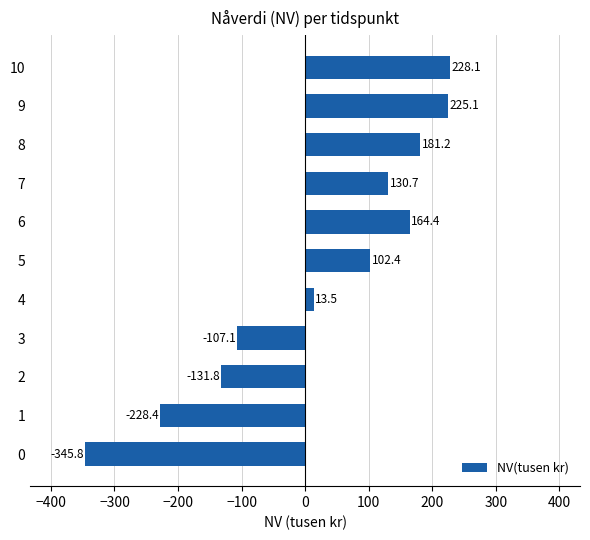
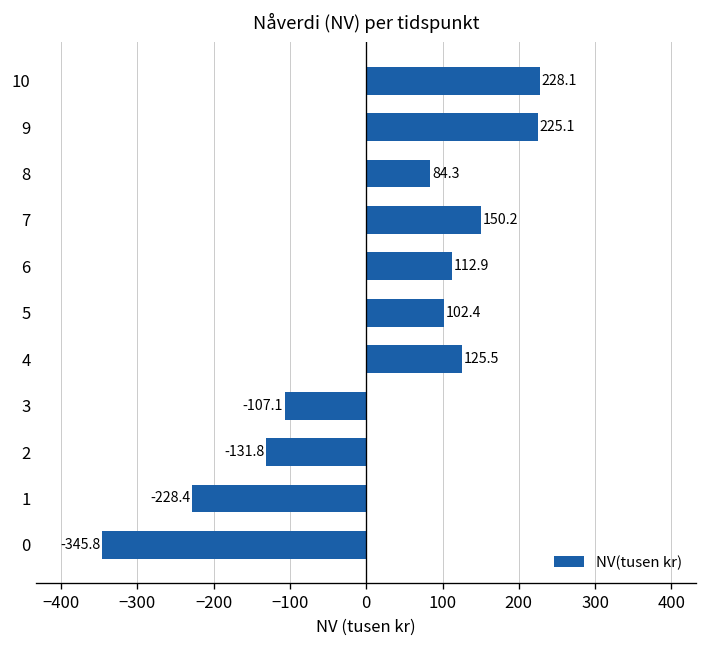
8: 181.2 -> 84.3
7: 130.7 -> 150.2
6: 164.4 -> 112.9
4: 13.5 -> 125.5
